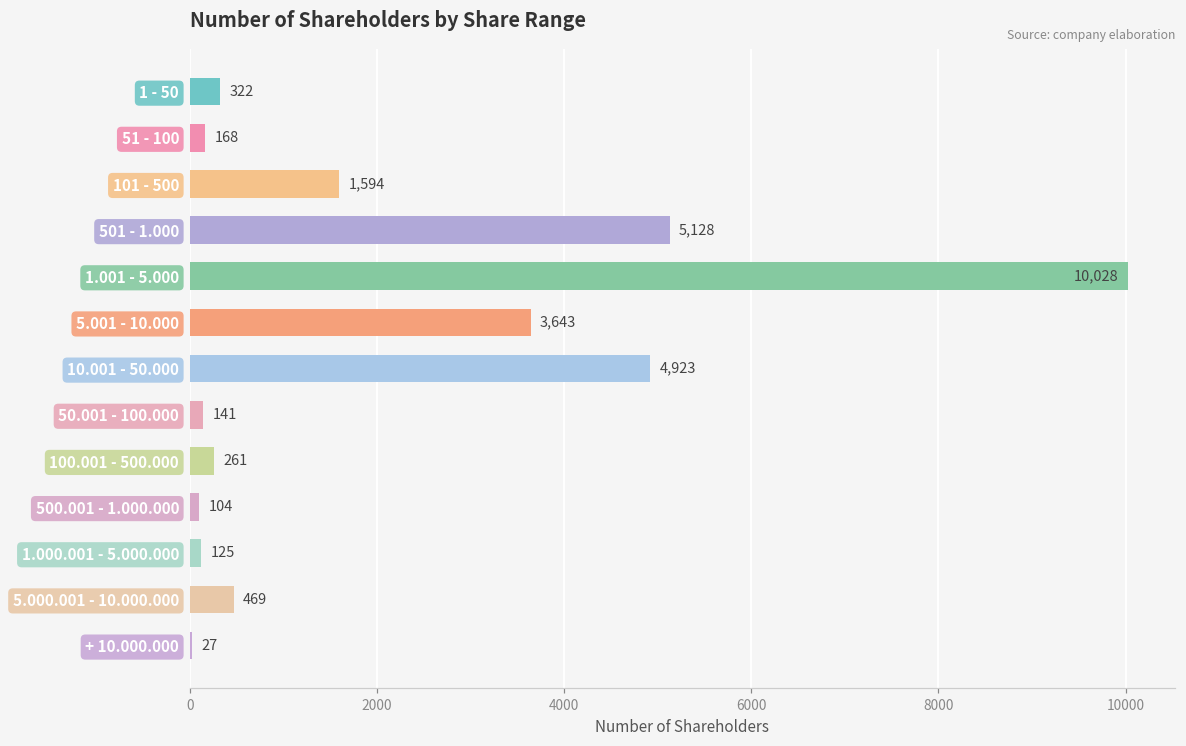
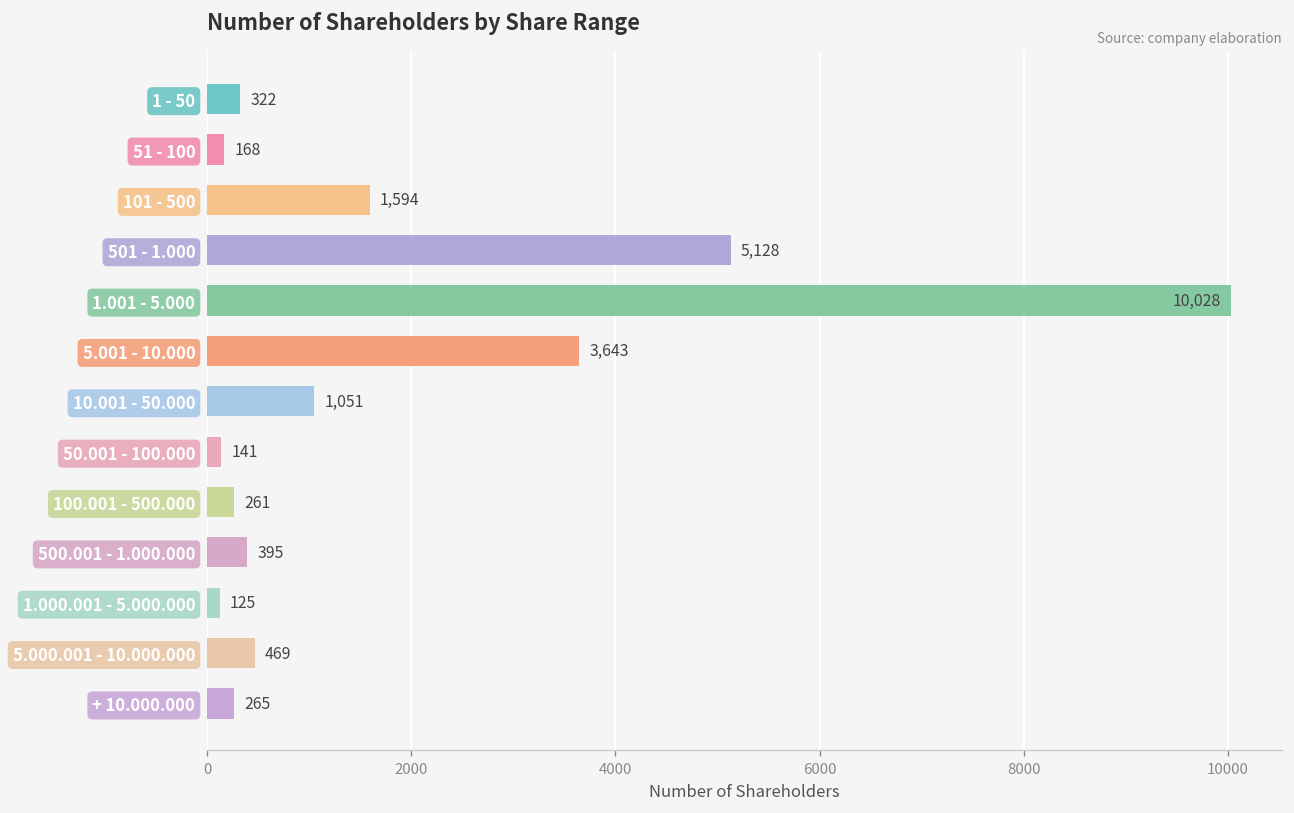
10.001 - 50.000: 4,923 -> 1,051
500.001 - 1.000.000: 104 -> 395
+ 10.000.000: 27 -> 265
